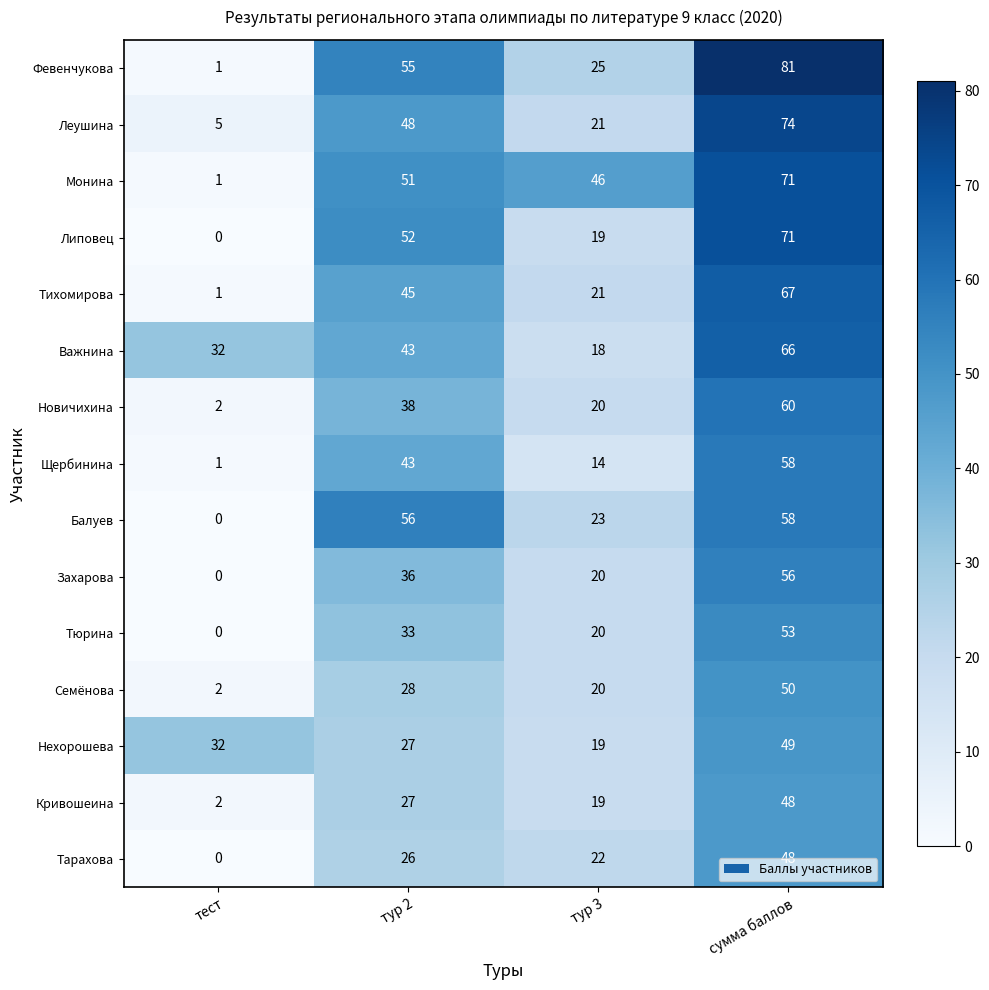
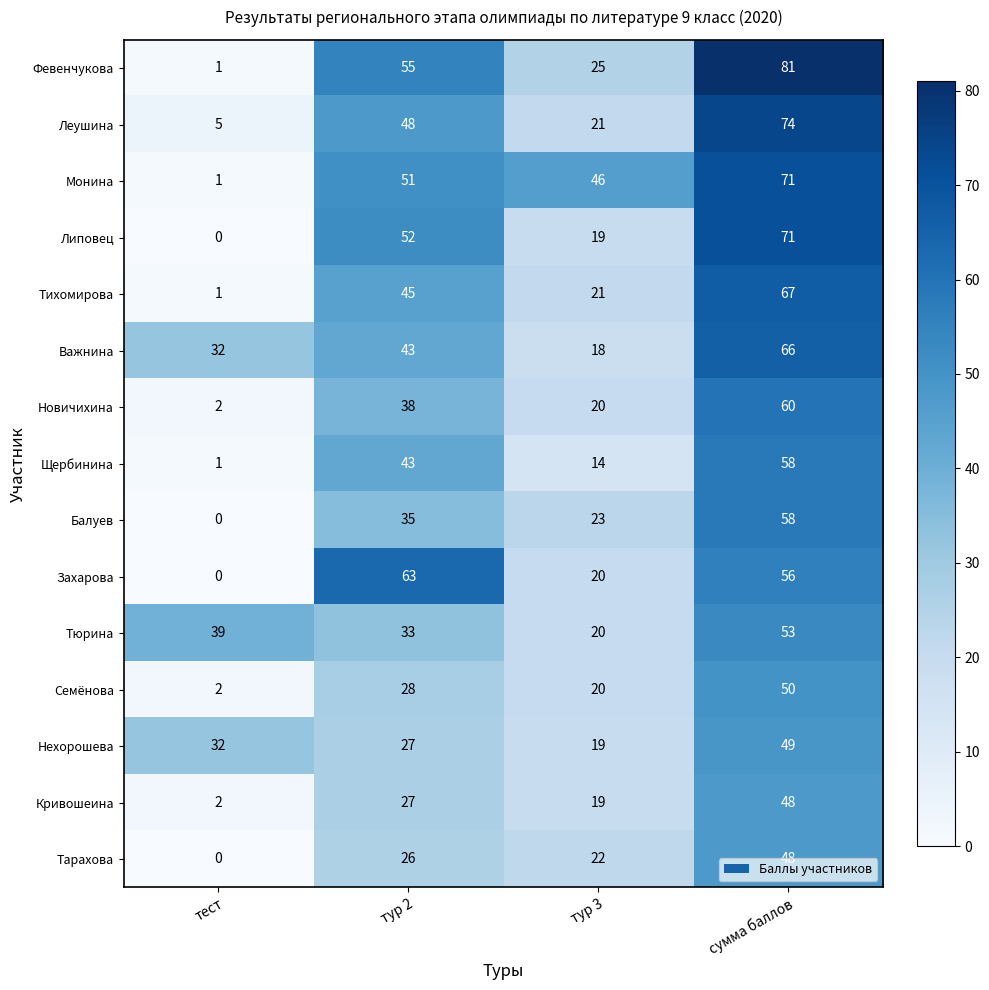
Балуев, тур 2: 56 -> 35
Захарова, тур 2: 36 -> 63
Тюрина, тест: 0 -> 39
